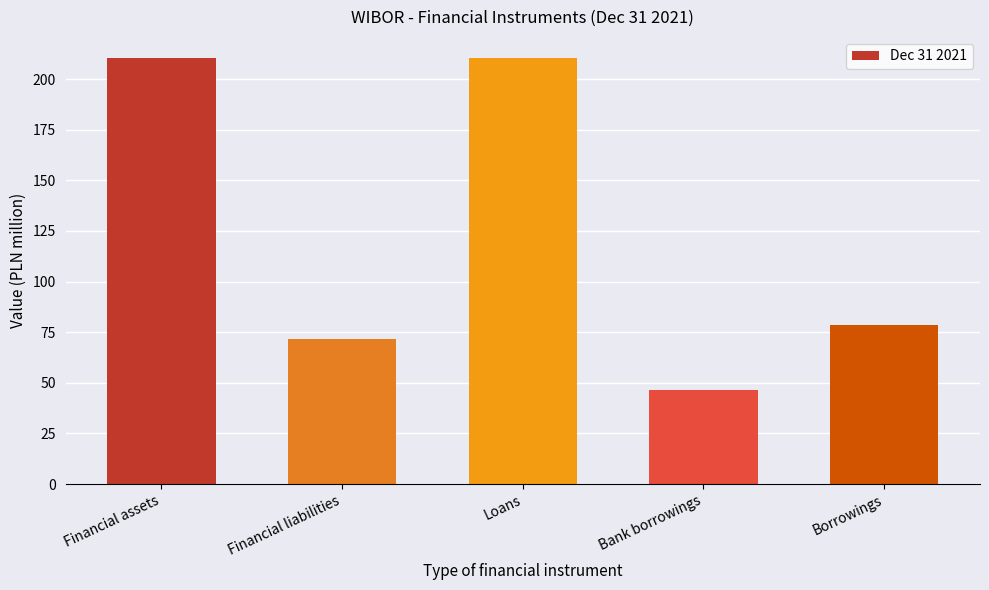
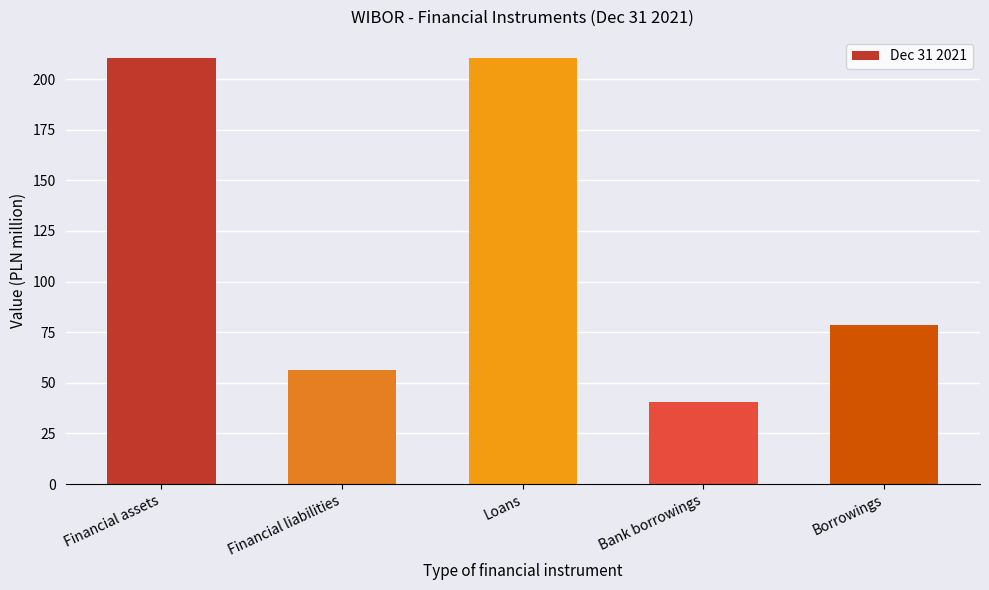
Financial liabilities: 72 -> 57
Bank borrowings: 47 -> 41
